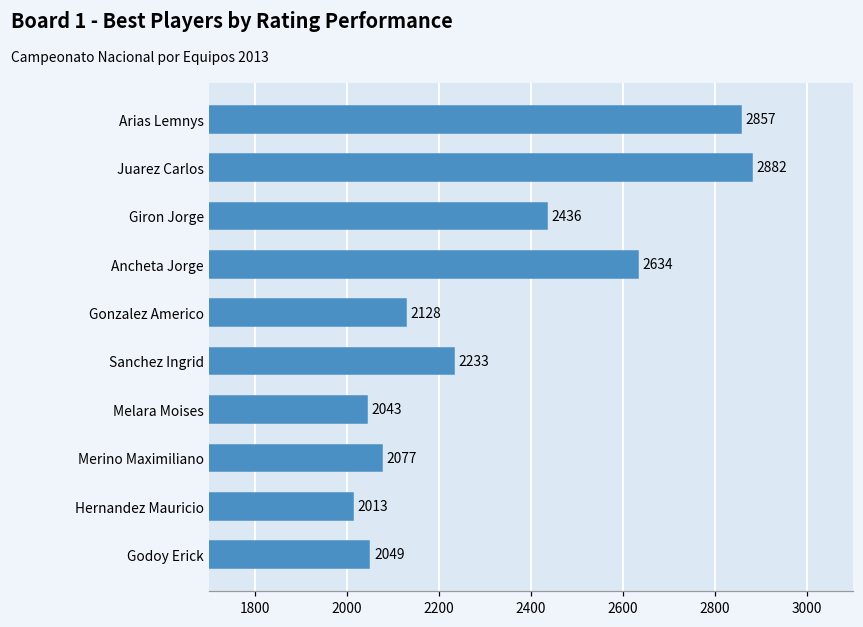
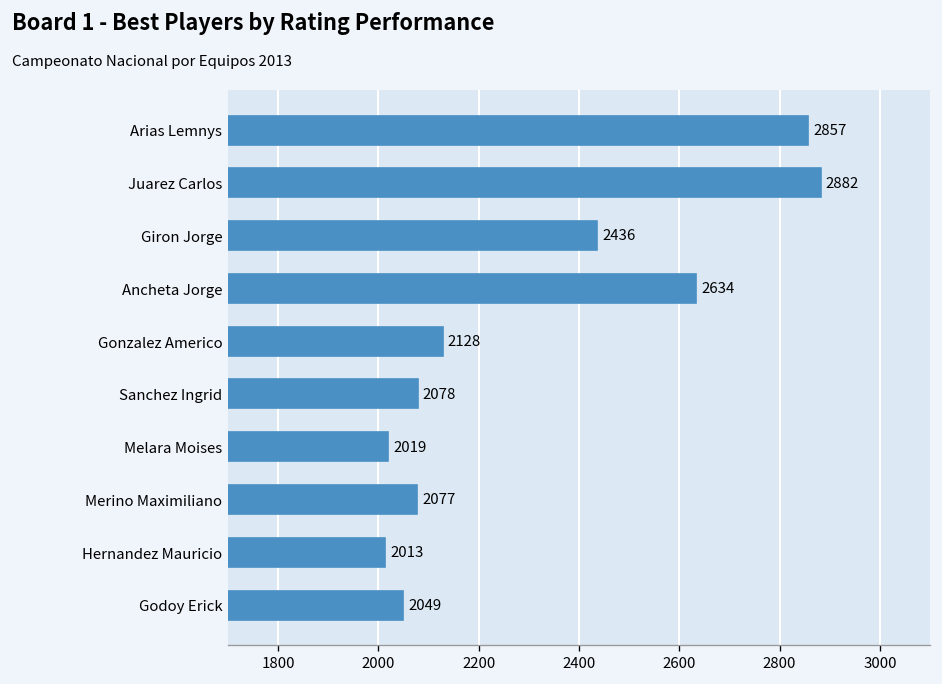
Sanchez Ingrid: 2233 -> 2078
Melara Moises: 2043 -> 2019
